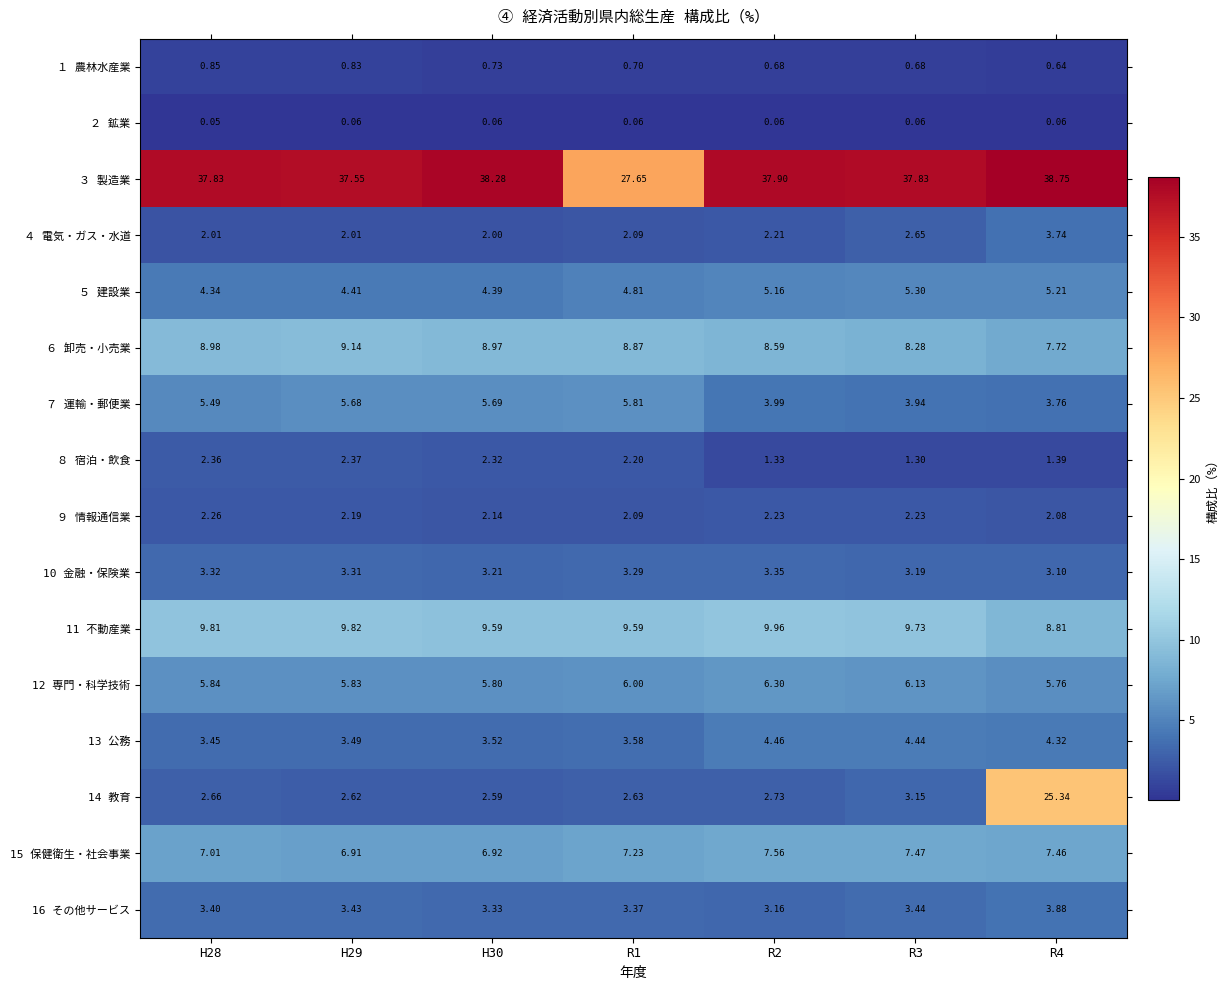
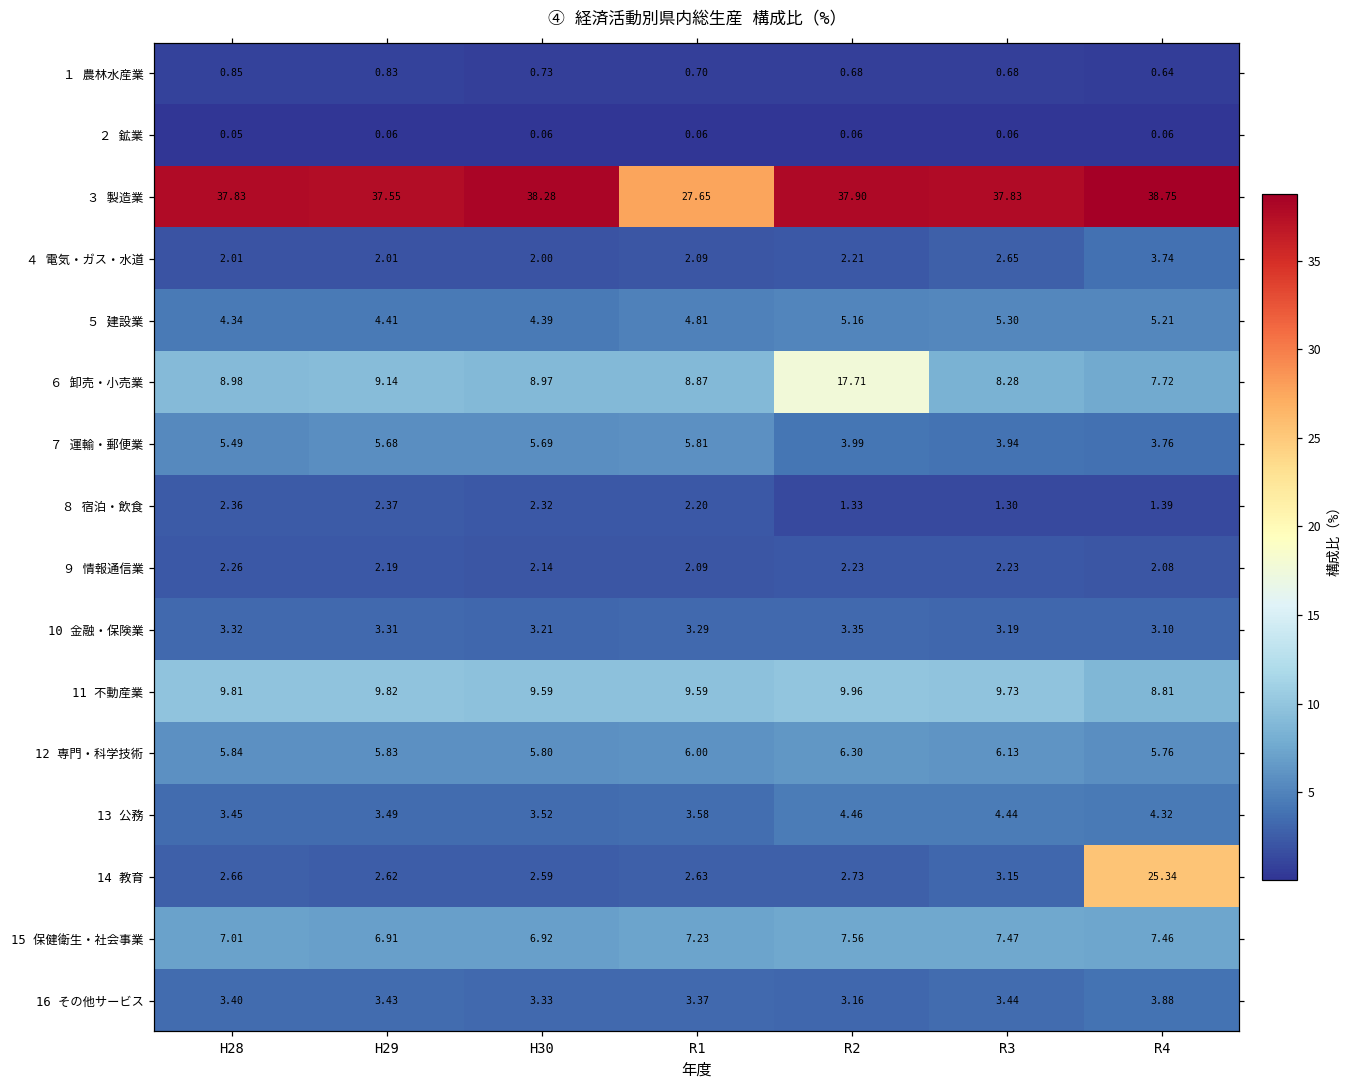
６ 卸売・小売業, R2: 8.59 -> 17.71
